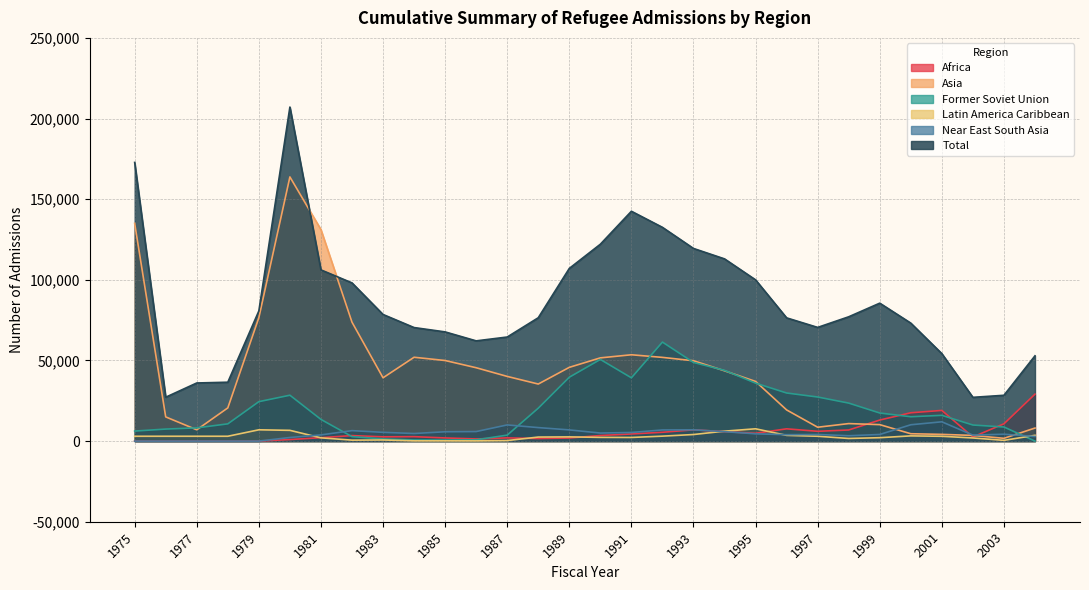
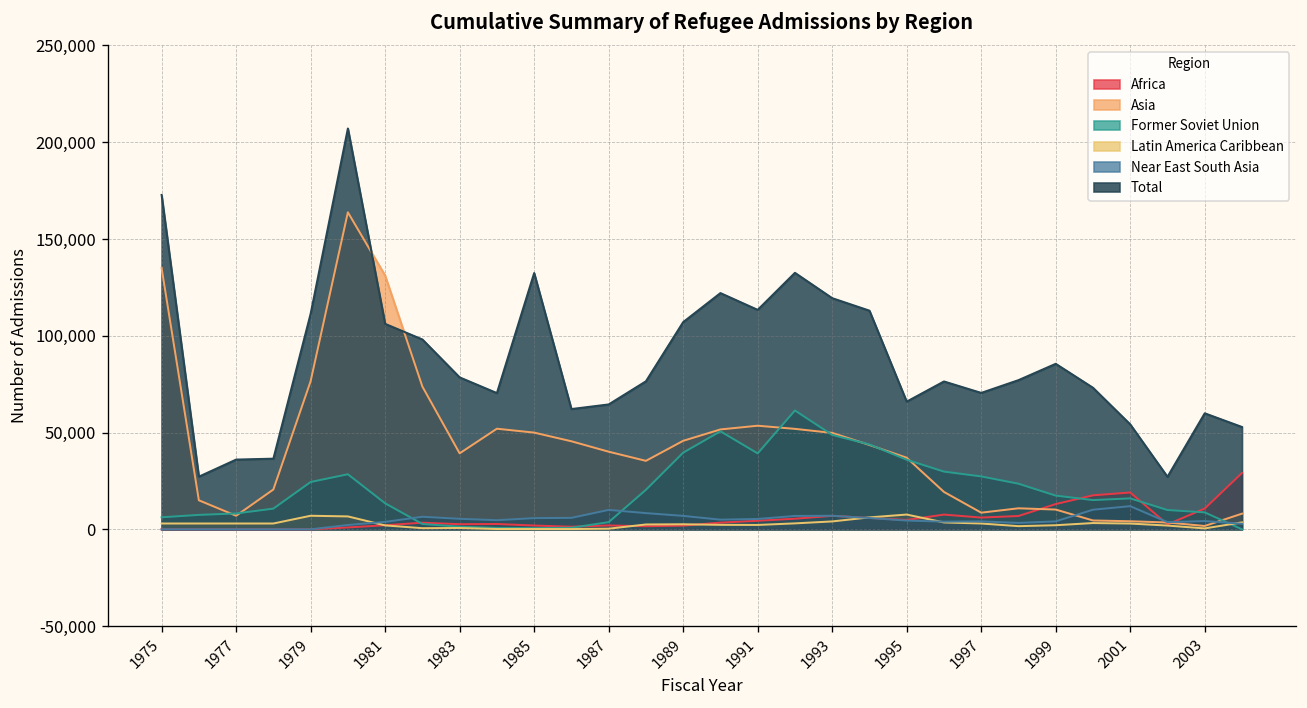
Total, 1979: 81,000 -> 111,000
Total, 1985: 68,000 -> 132,000
Total, 1991: 143,000 -> 113,000
Total, 1995: 100,000 -> 66,000
Total, 2003: 28,000 -> 60,000
